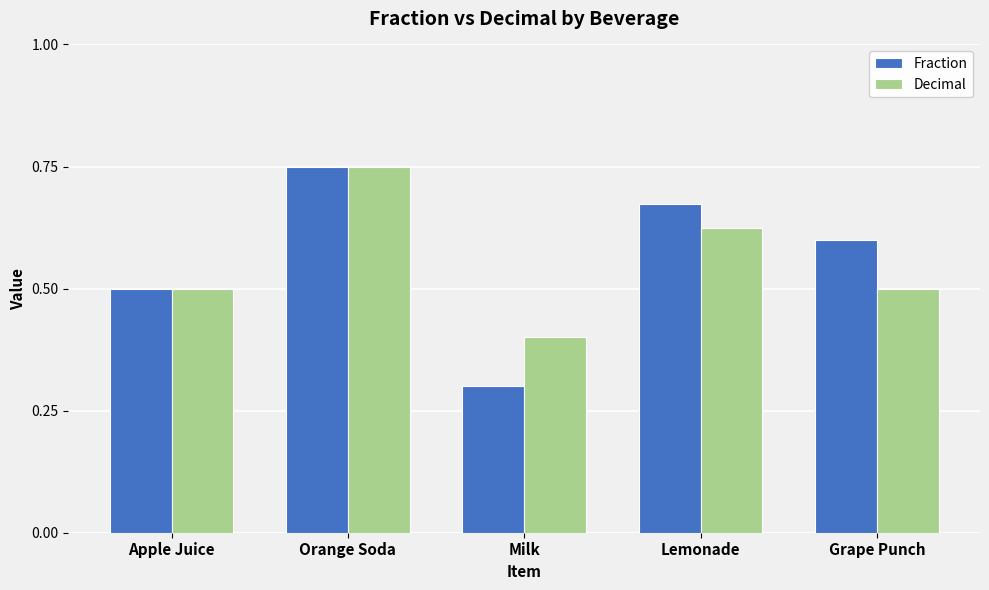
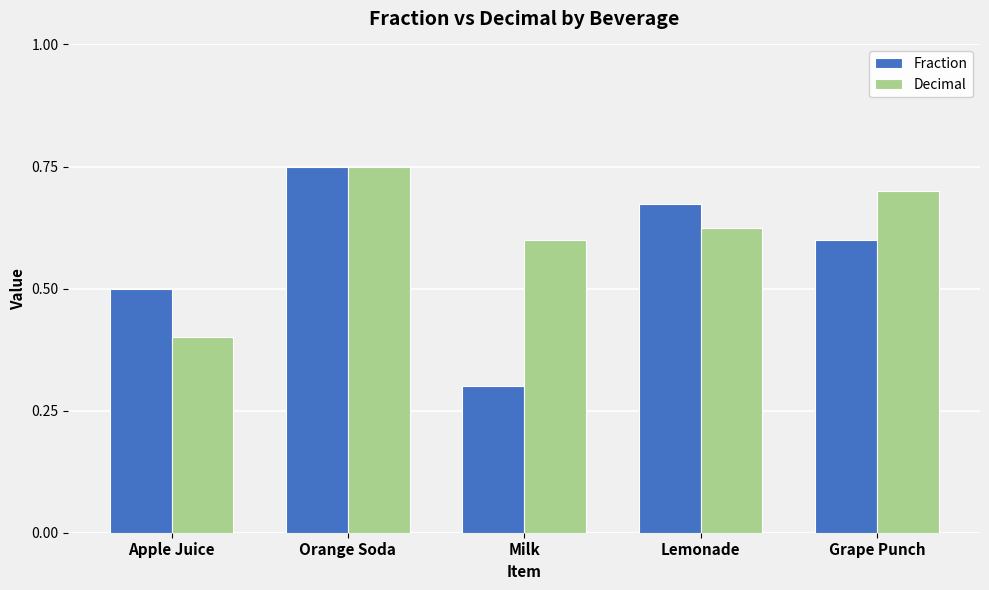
Decimal, Apple Juice: 0.5 -> 0.4
Decimal, Milk: 0.4 -> 0.6
Decimal, Grape Punch: 0.5 -> 0.7
